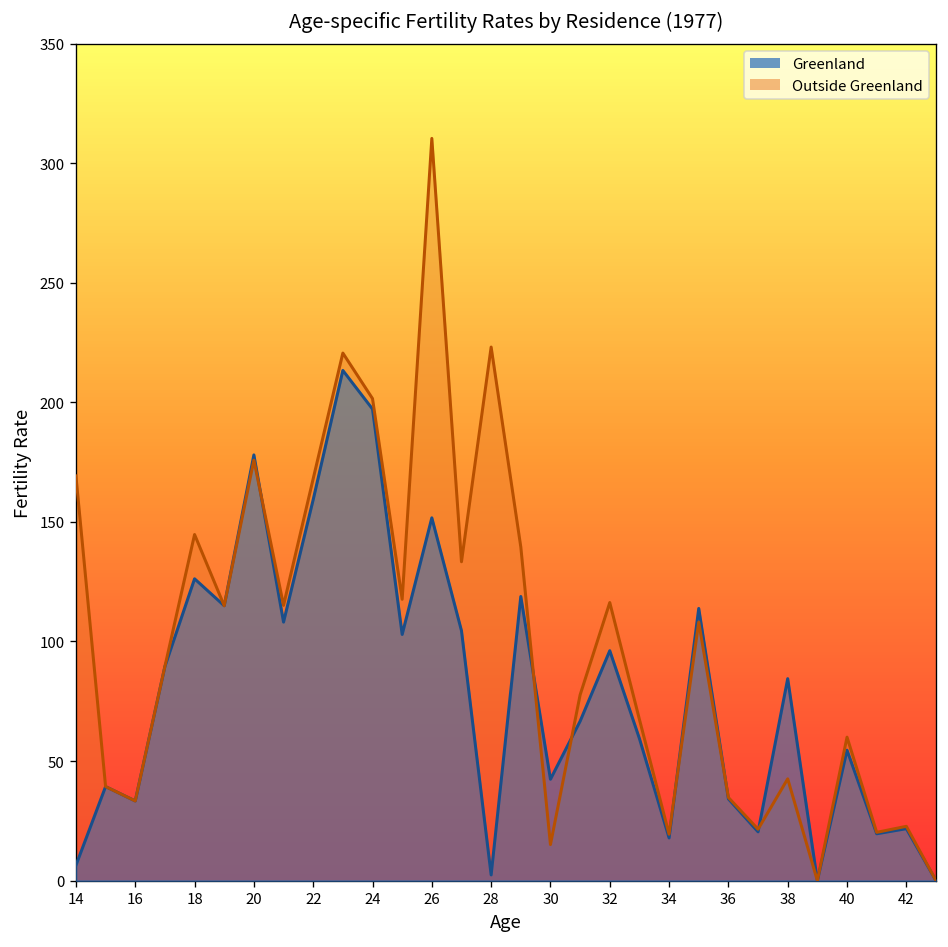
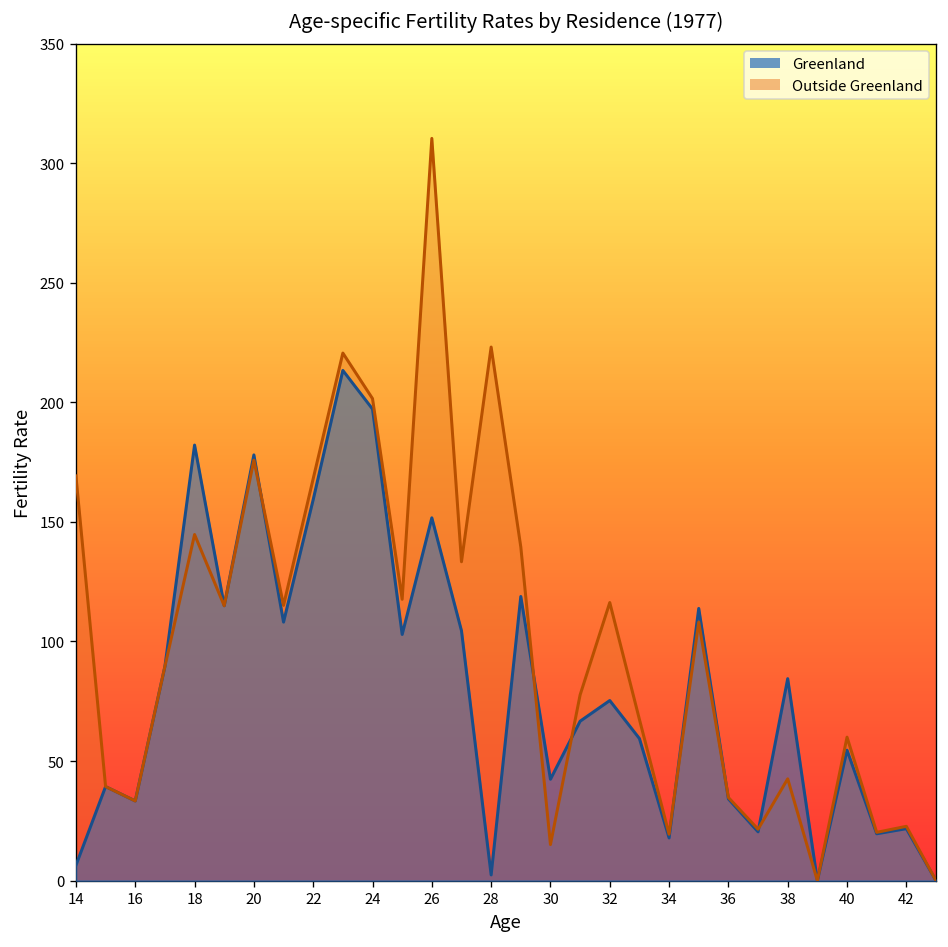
Greenland, 18: 126 -> 182
Greenland, 32: 96 -> 75
